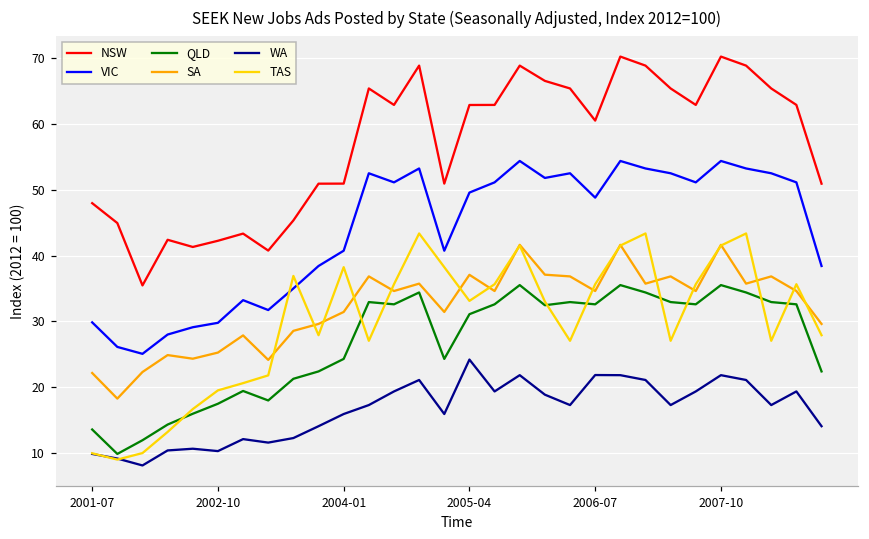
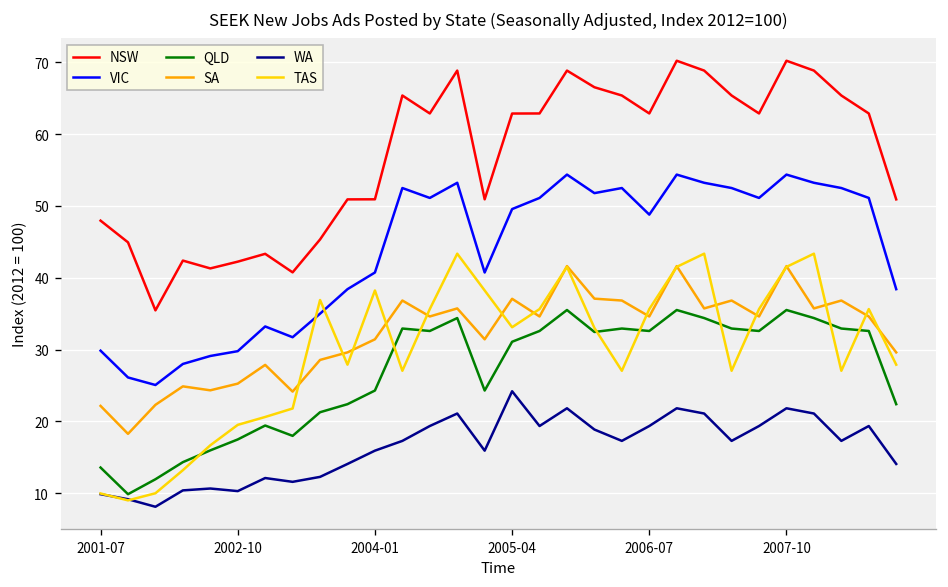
NSW, 2006-07: 61 -> 63
WA, 2006-07: 22 -> 19
